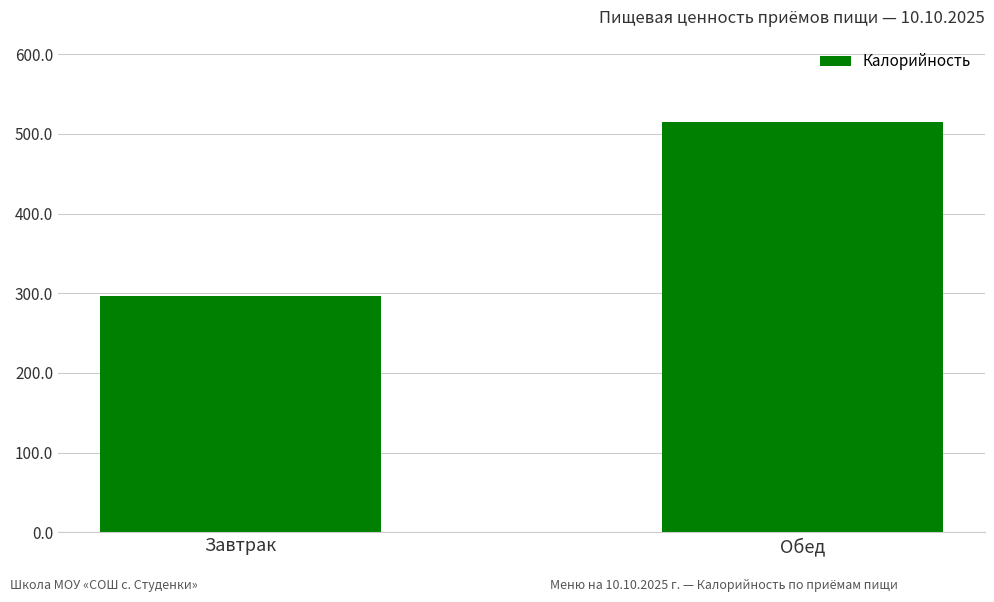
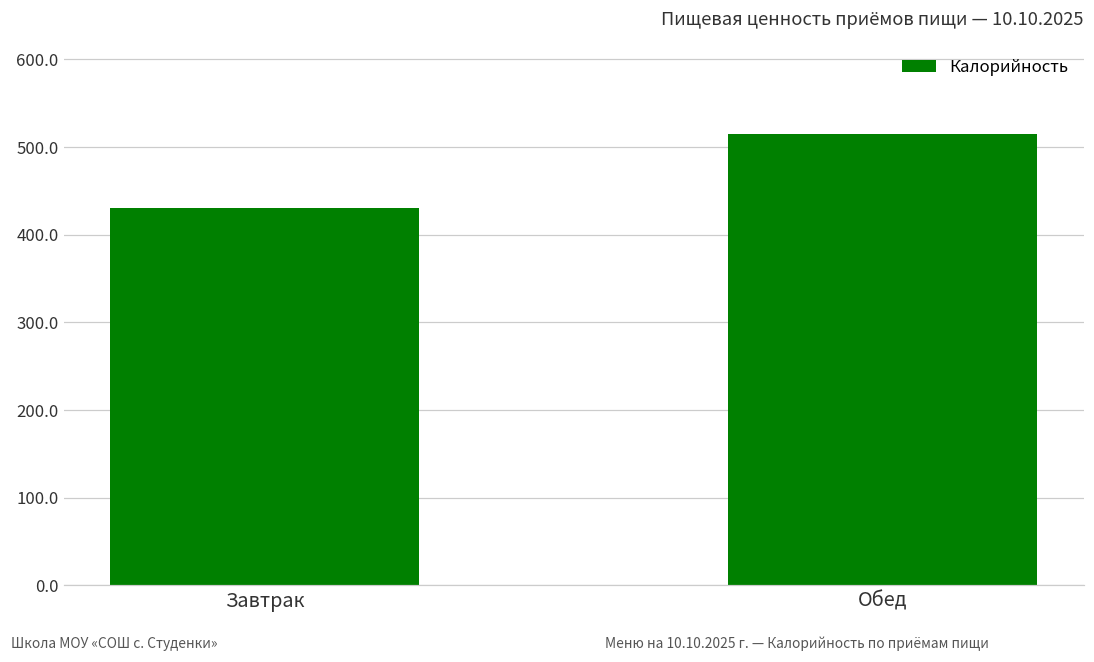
Завтрак: 300 -> 430
